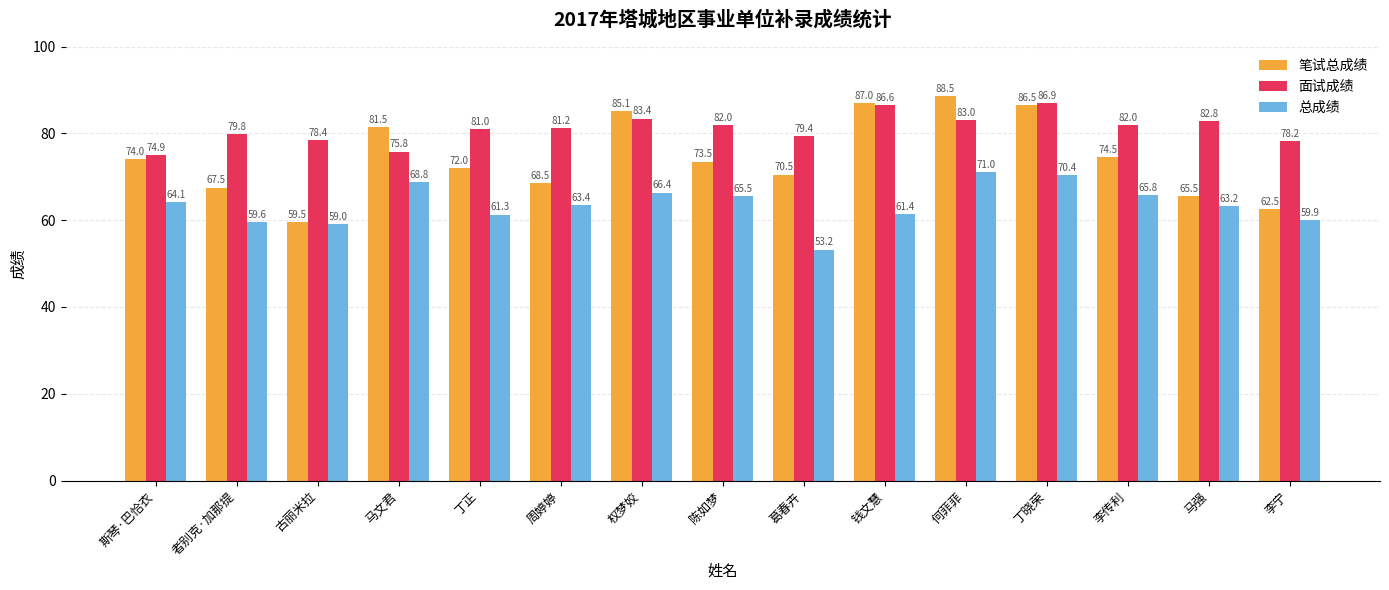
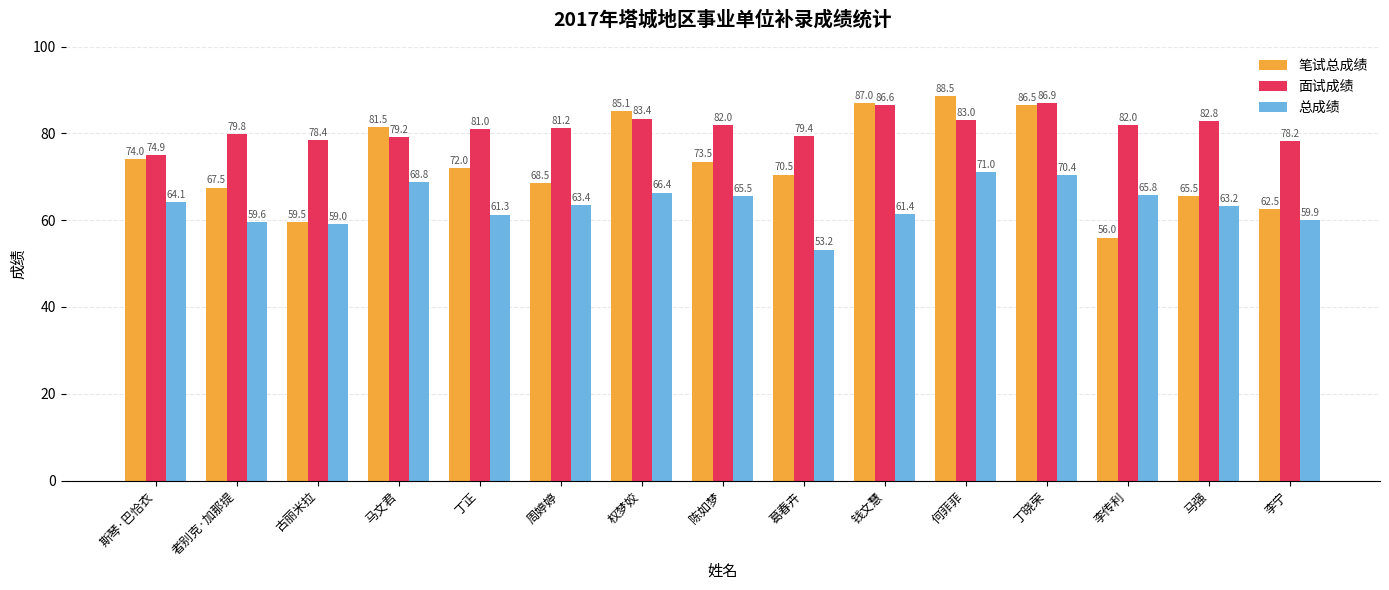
面试成绩, 马文君: 75.8 -> 79.2
笔试总成绩, 李传利: 74.5 -> 56.0
